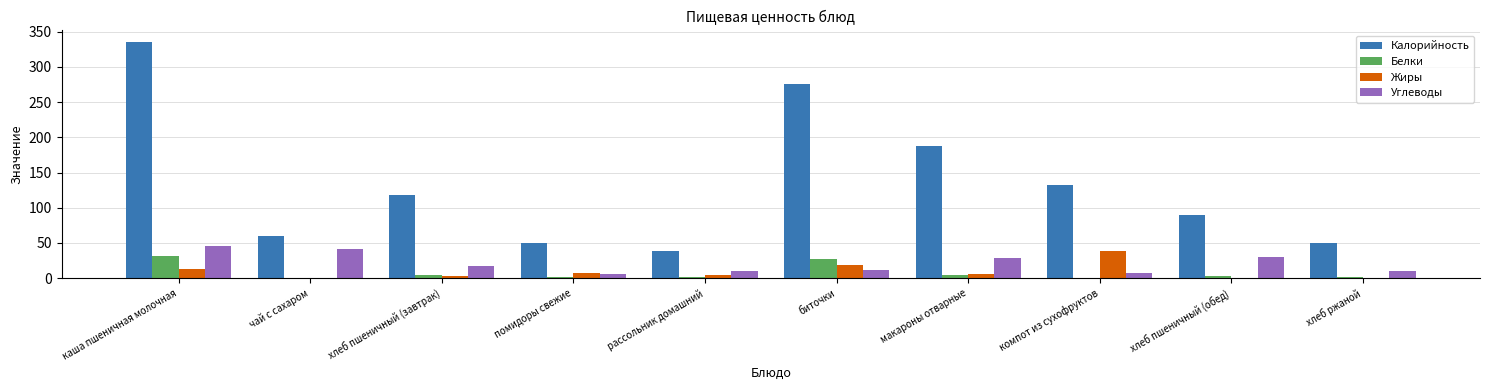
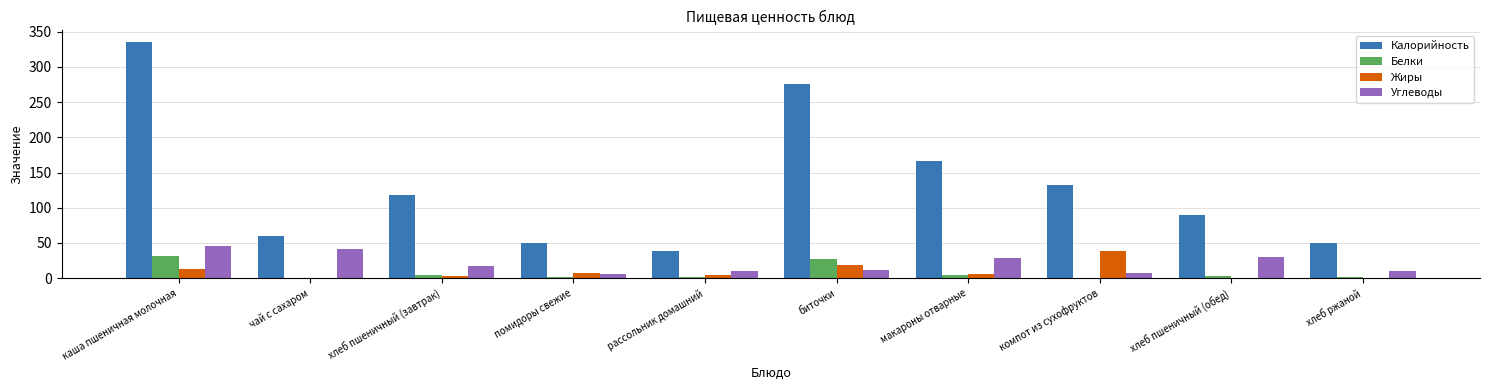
Калорийность, макароны отварные: 190 -> 170
